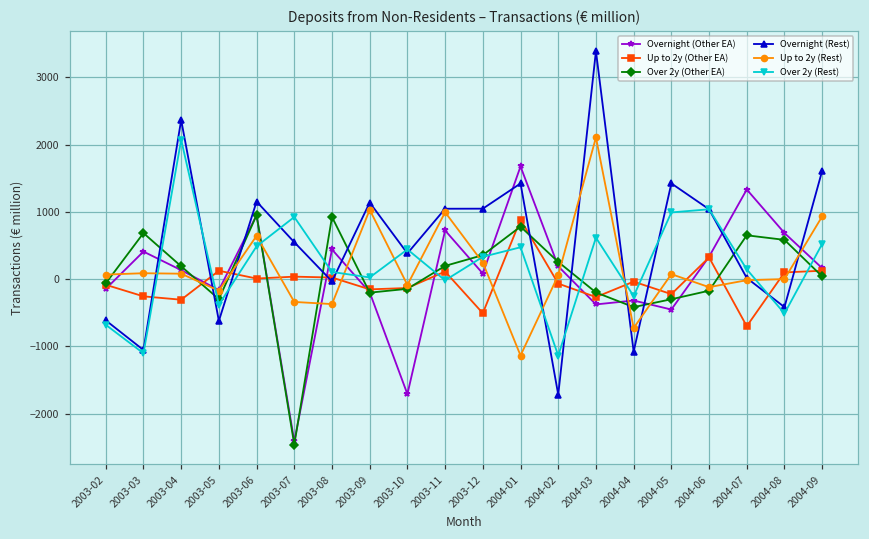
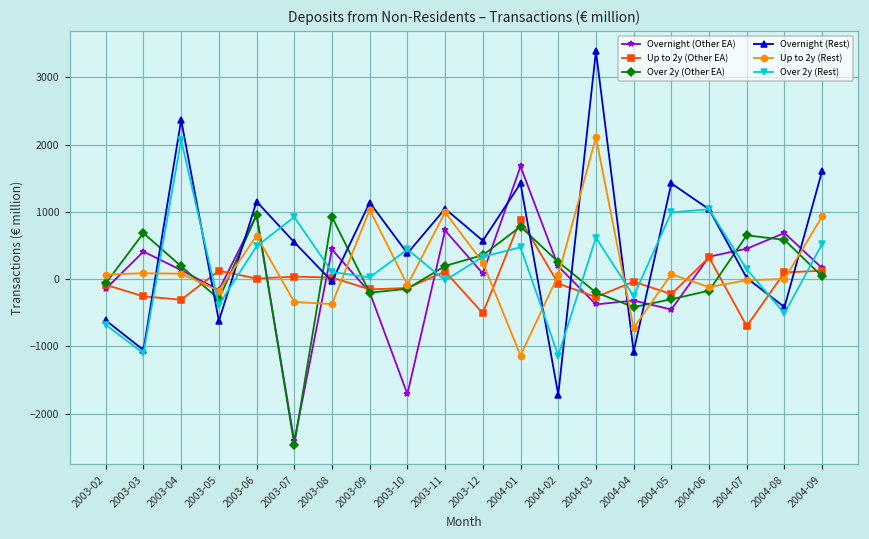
Overnight (Rest), 2003-12: 1000 -> 600
Overnight (Other EA), 2004-07: 1300 -> 500
